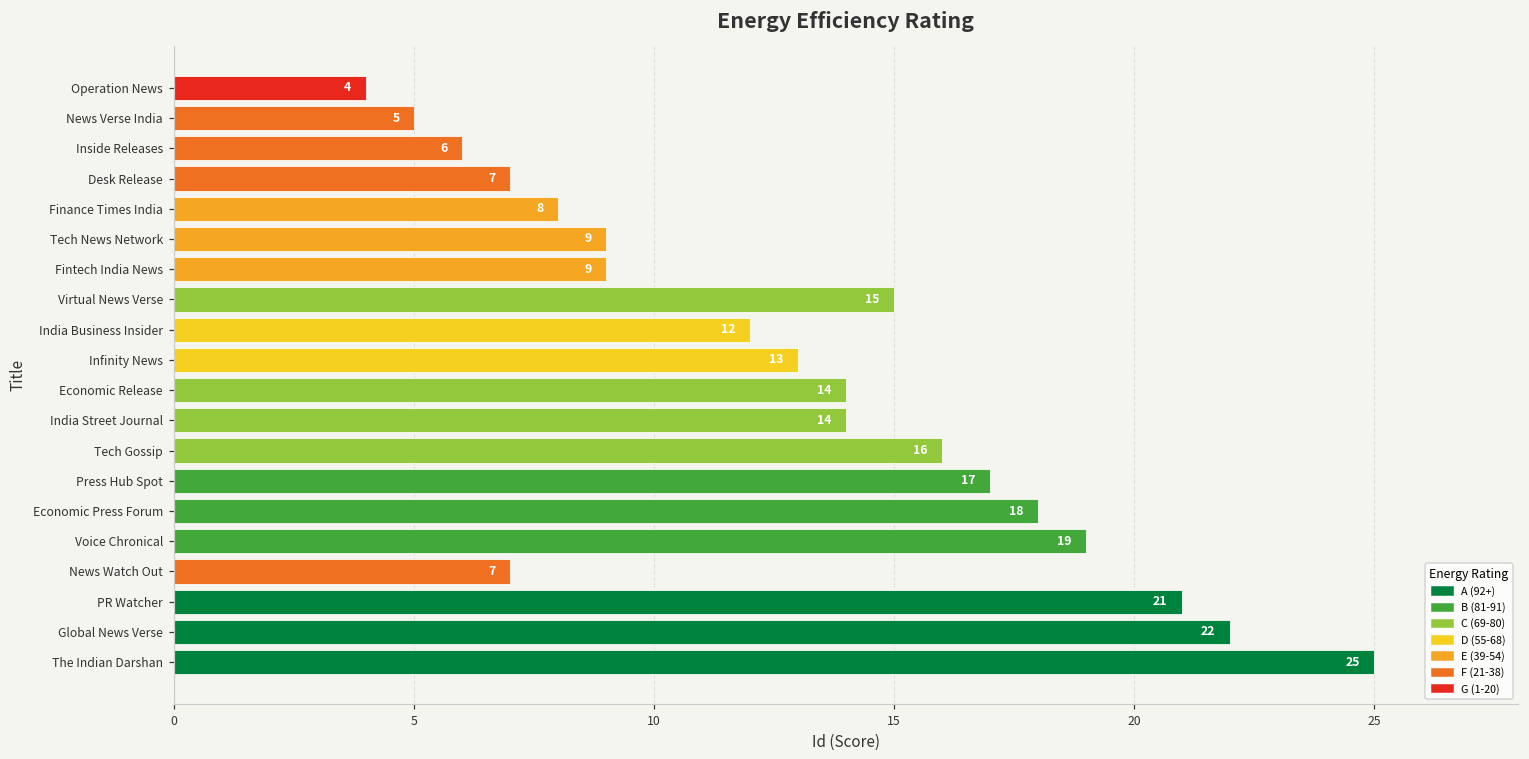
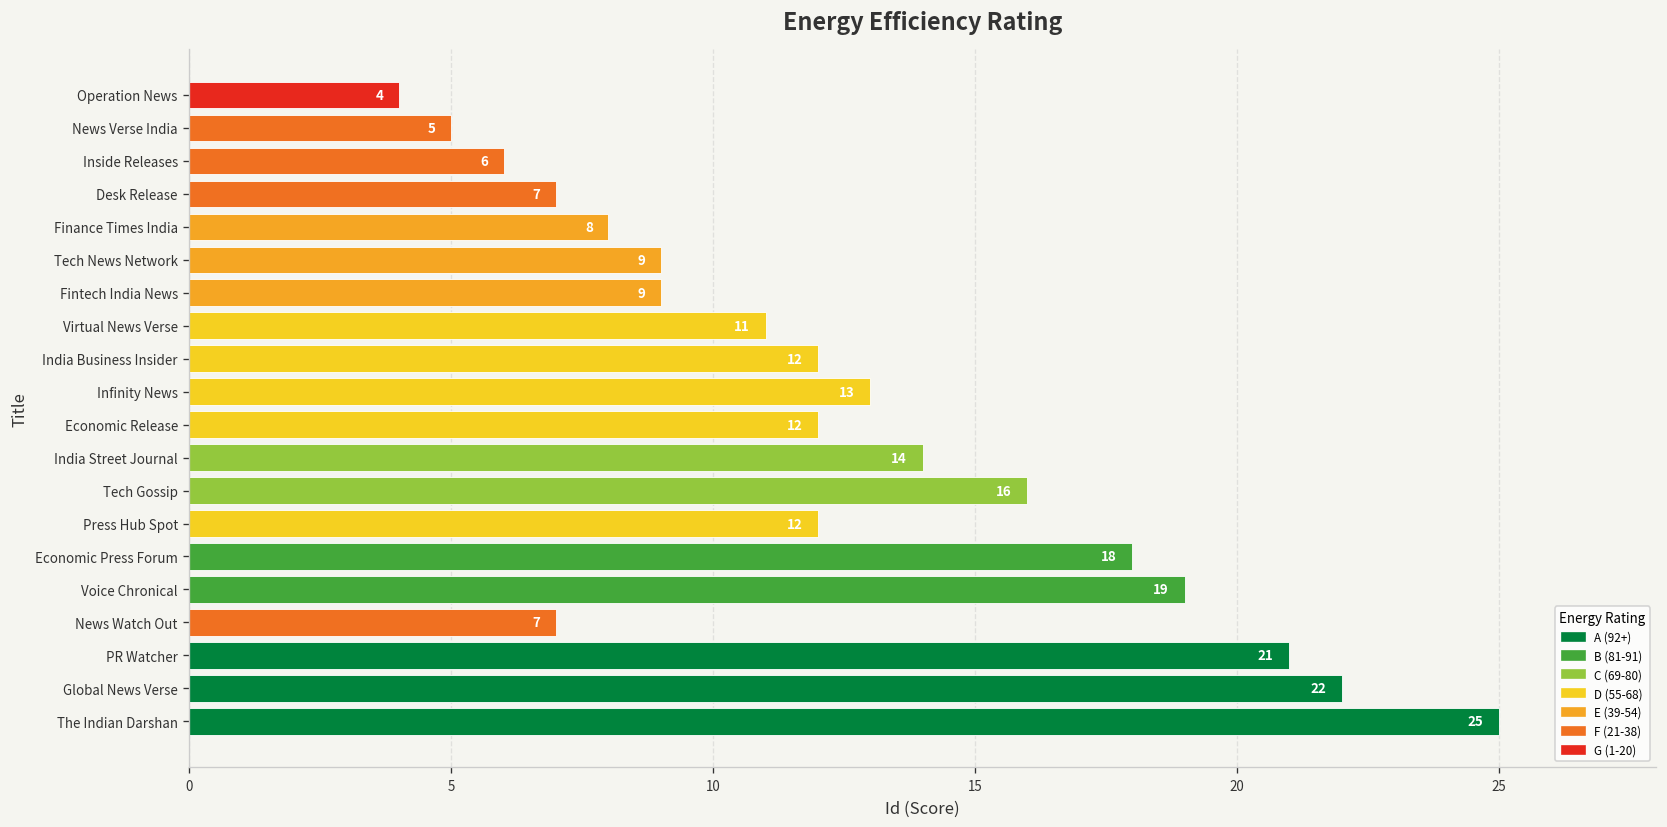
Virtual News Verse: 15 -> 11
Economic Release: 14 -> 12
Press Hub Spot: 17 -> 12
